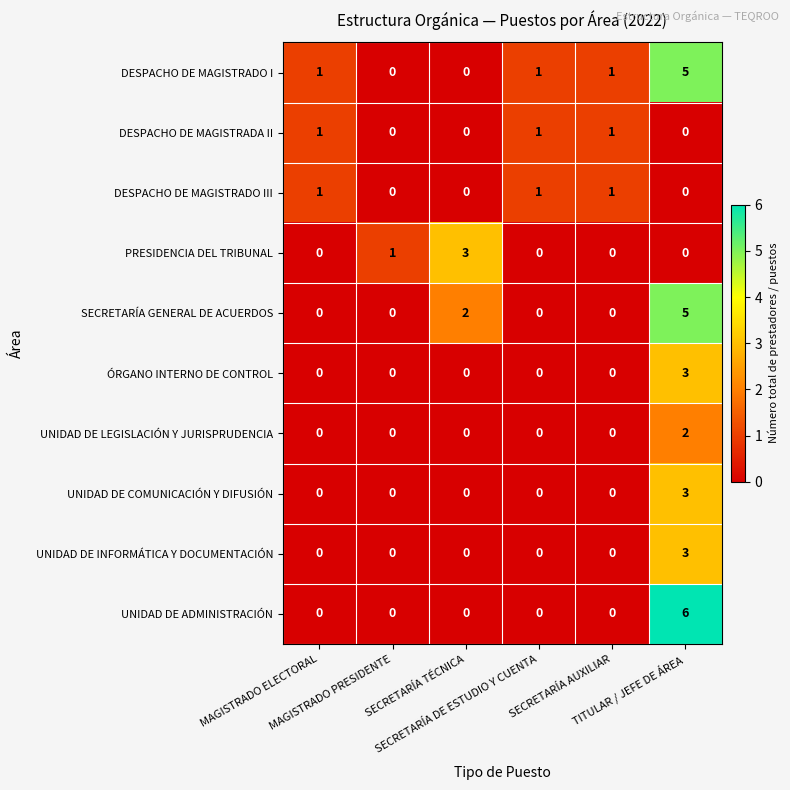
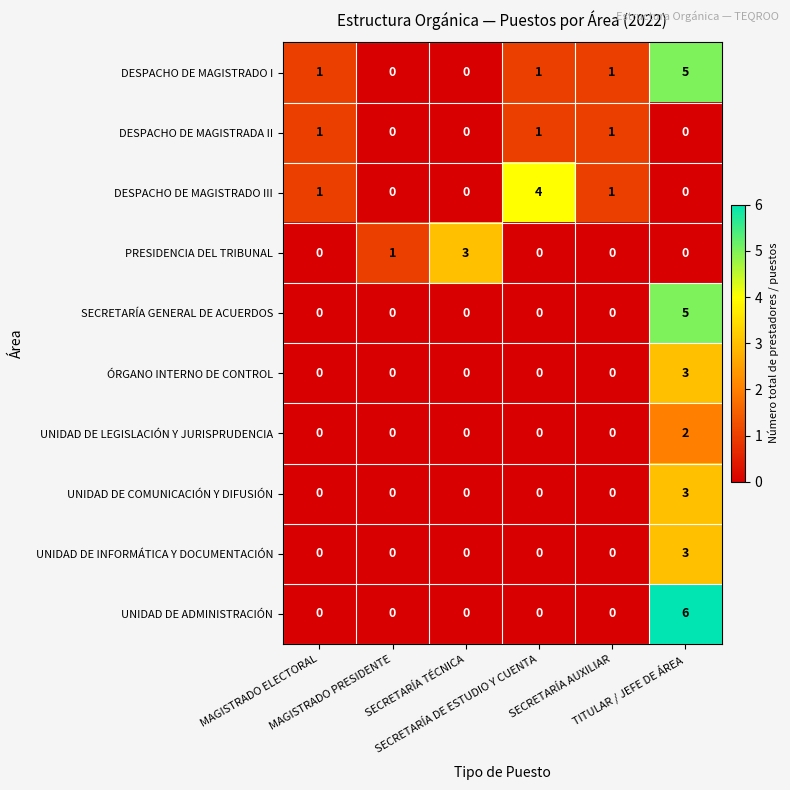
DESPACHO DE MAGISTRADO III, SECRETARÍA DE ESTUDIO Y CUENTA: 1 -> 4
SECRETARÍA GENERAL DE ACUERDOS, SECRETARÍA TÉCNICA: 2 -> 0
